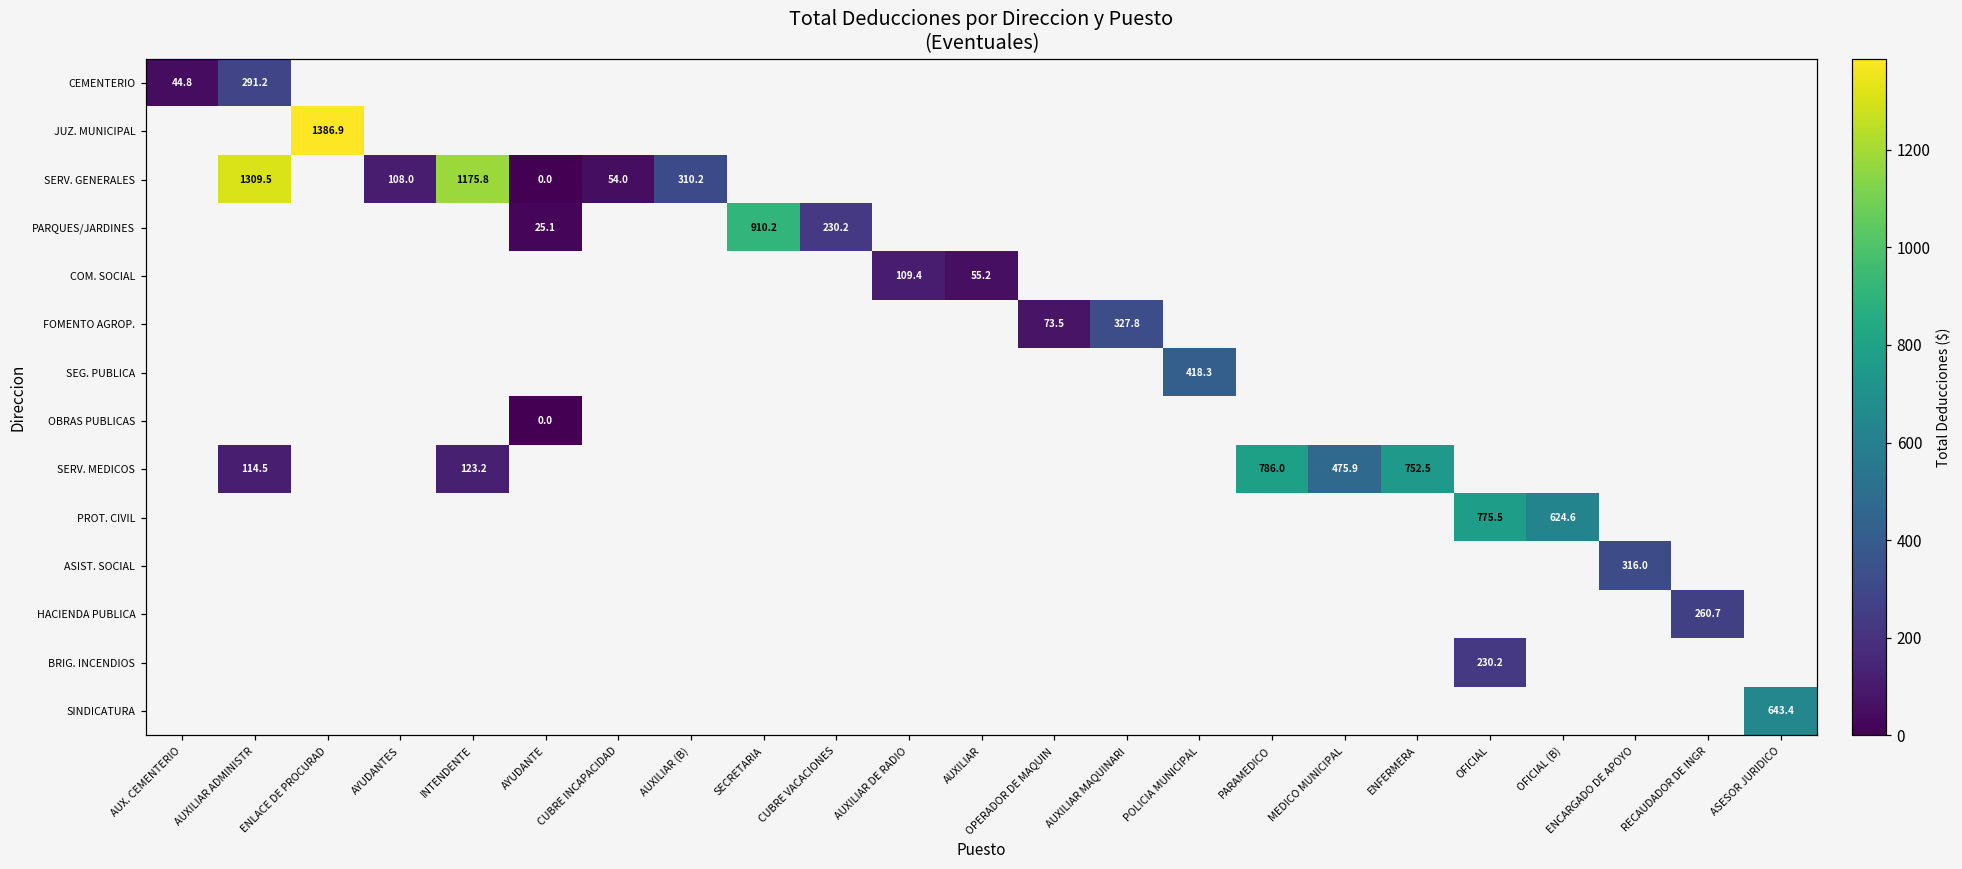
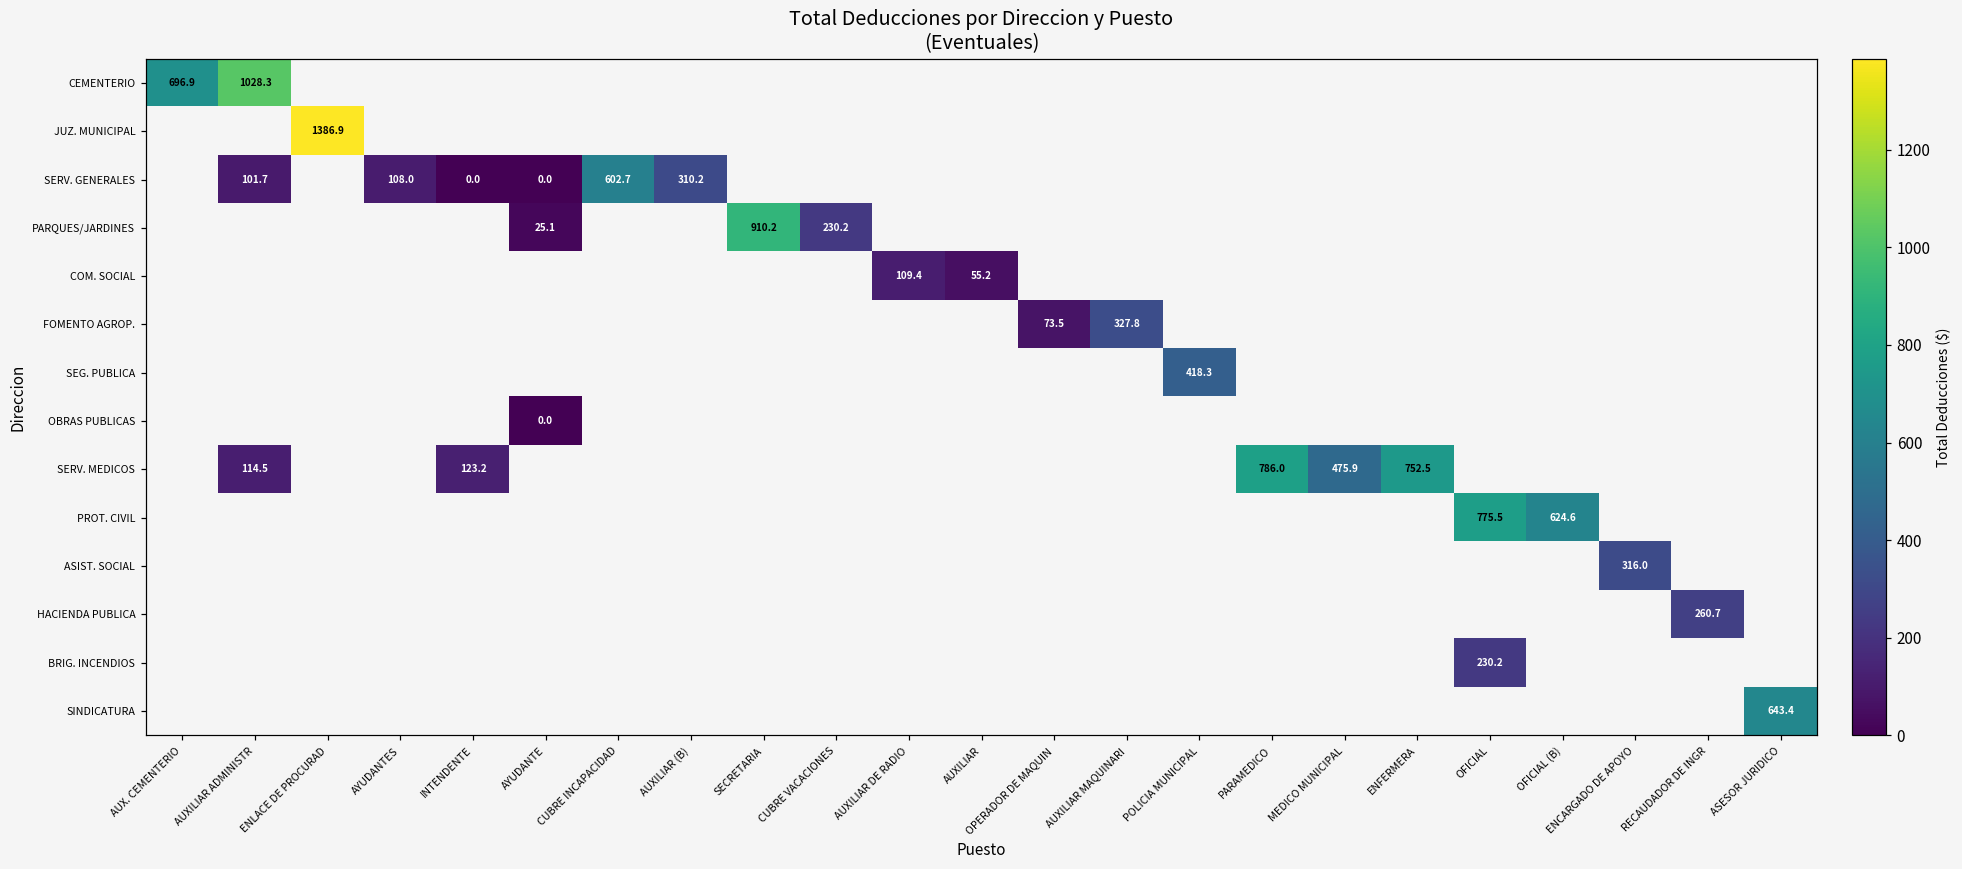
CEMENTERIO, AUX. CEMENTERIO: 44.8 -> 696.9
CEMENTERIO, AUXILIAR ADMINISTR: 291.2 -> 1028.3
SERV. GENERALES, AUXILIAR ADMINISTR: 1309.5 -> 101.7
SERV. GENERALES, INTENDENTE: 1175.8 -> 0.0
SERV. GENERALES, CUBRE INCAPACIDAD: 54.0 -> 602.7
